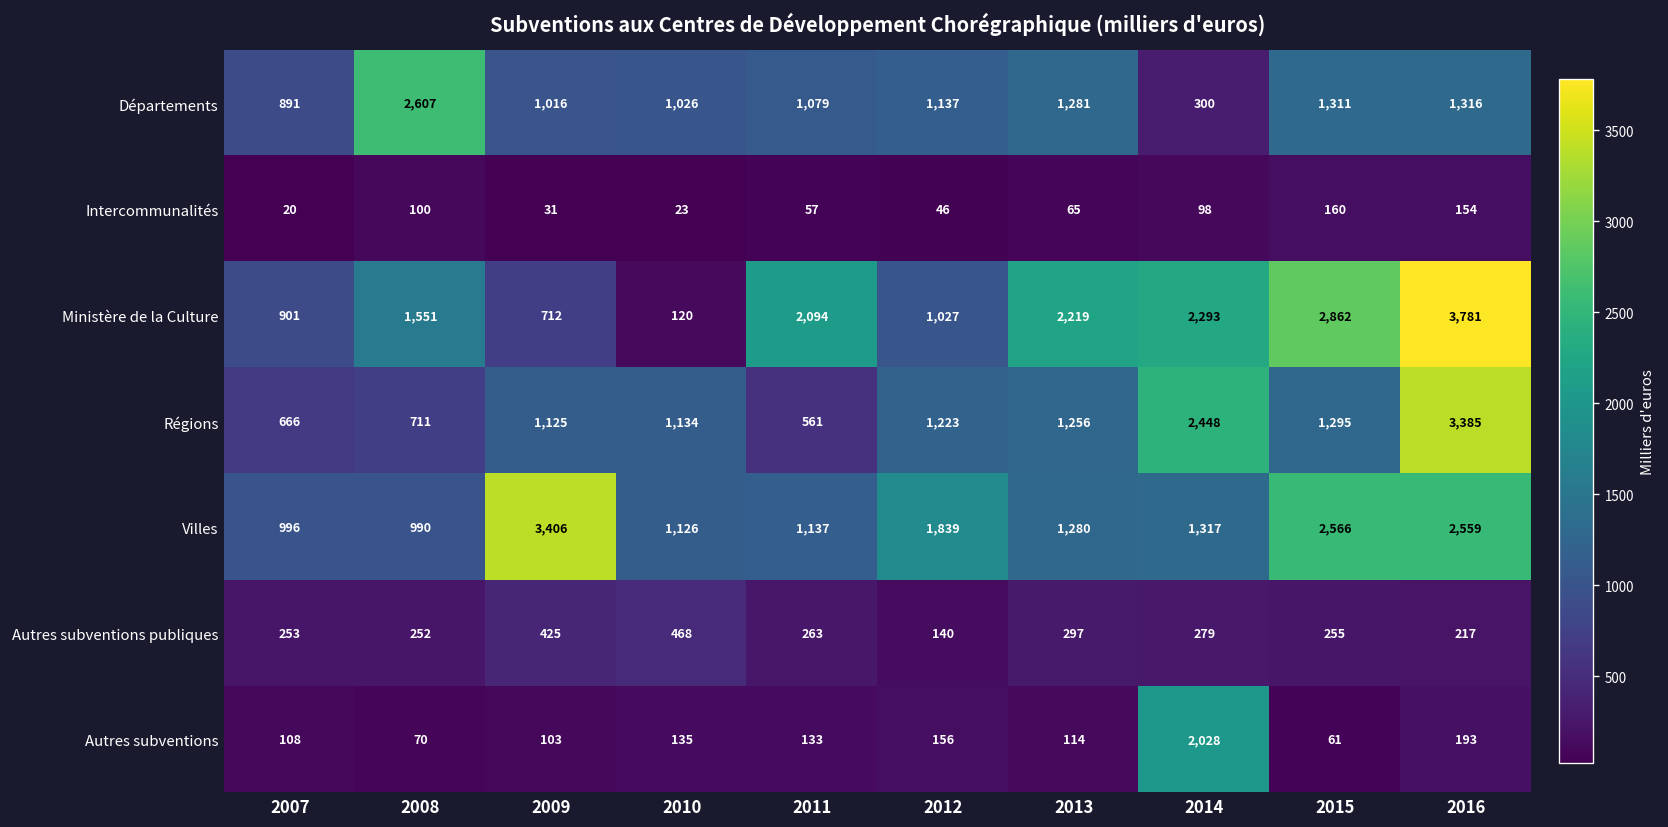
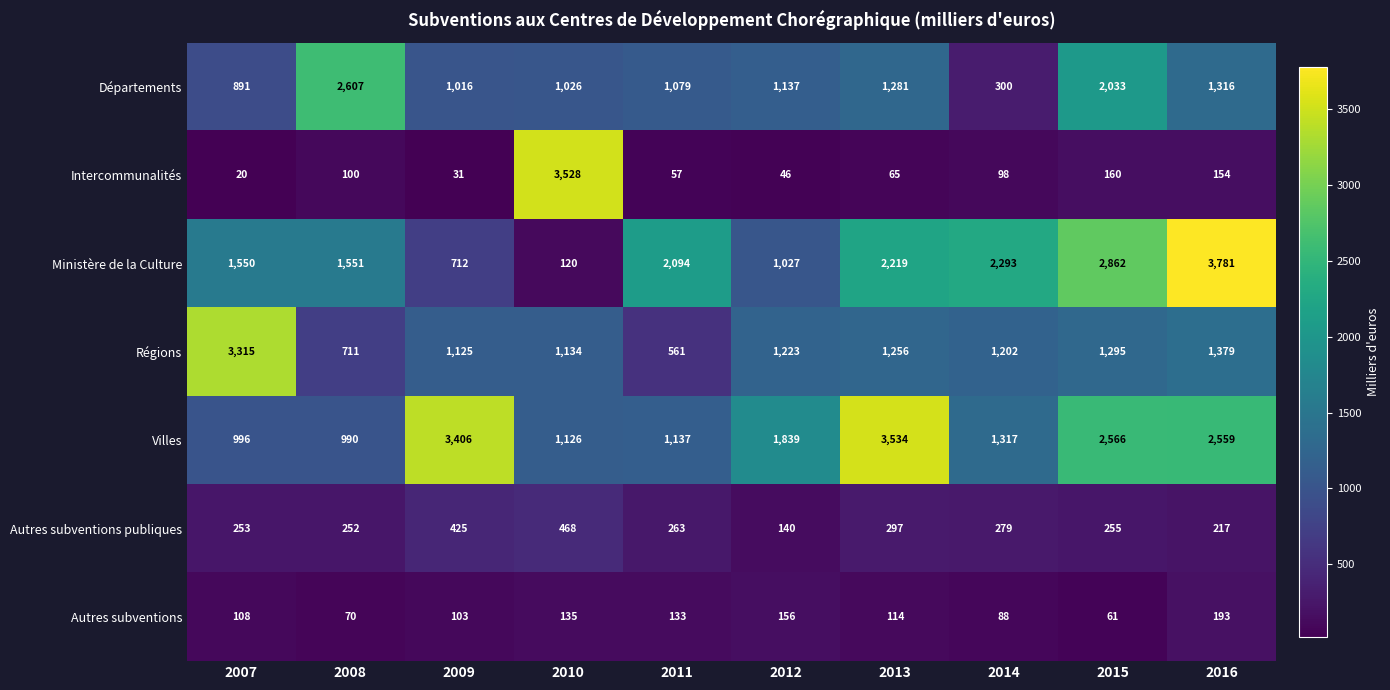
Départements, 2015: 1,311 -> 2,033
Intercommunalités, 2010: 23 -> 3,528
Ministère de la Culture, 2007: 901 -> 1,550
Régions, 2007: 666 -> 3,315
Régions, 2014: 2,448 -> 1,202
Régions, 2016: 3,385 -> 1,379
Villes, 2013: 1,280 -> 3,534
Autres subventions, 2014: 2,028 -> 88
